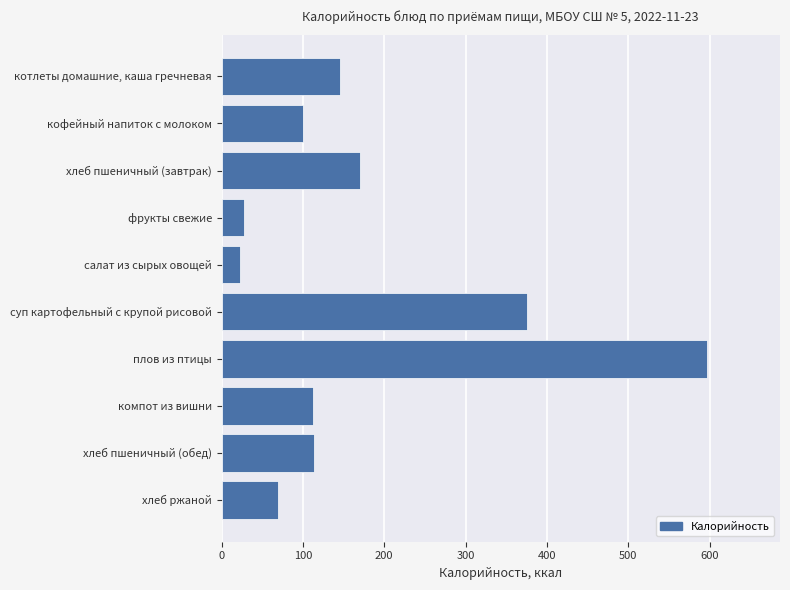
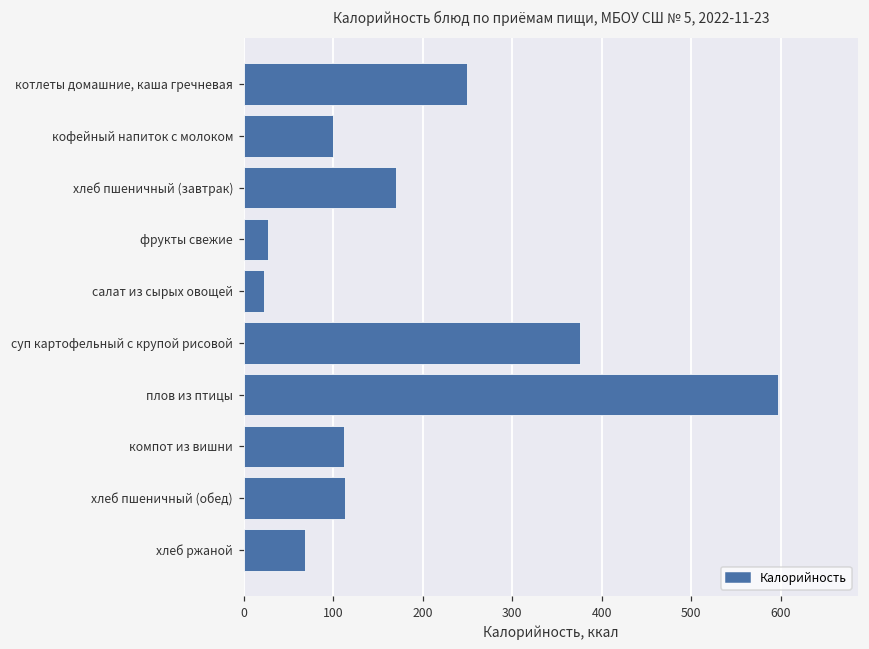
котлеты домашние, каша гречневая: 150 -> 250
